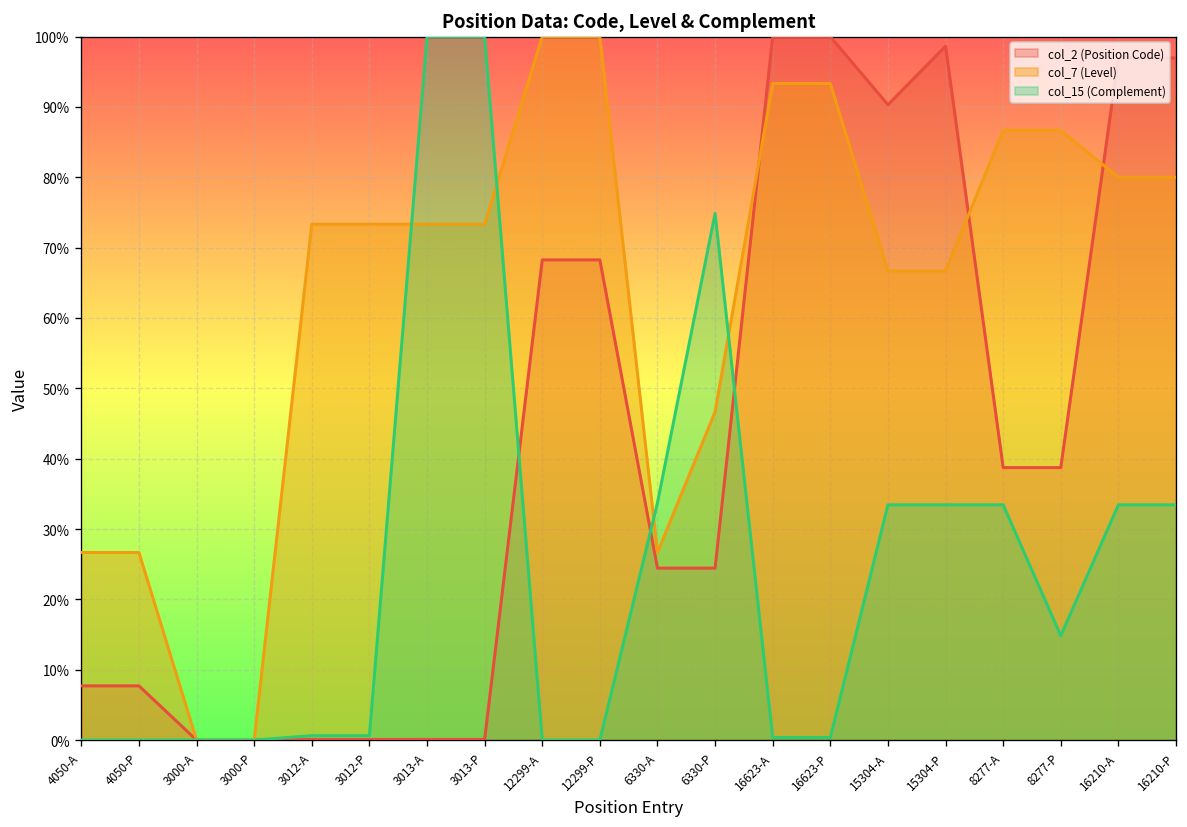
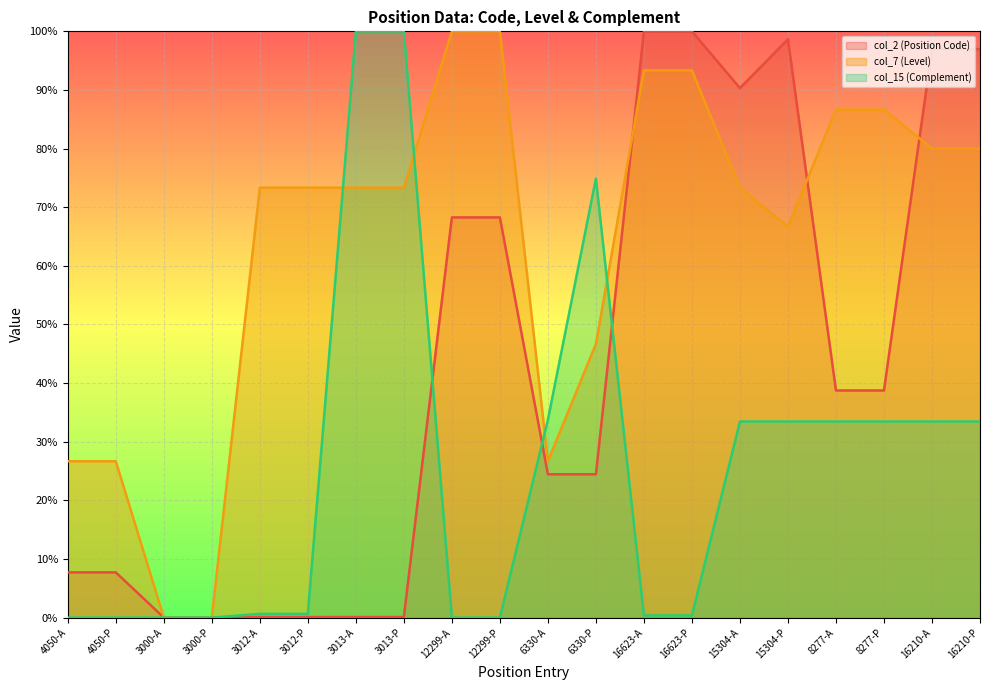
col_7 (Level), 15304-A: 67% -> 73%
col_15 (Complement), 8277-P: 15% -> 33%
